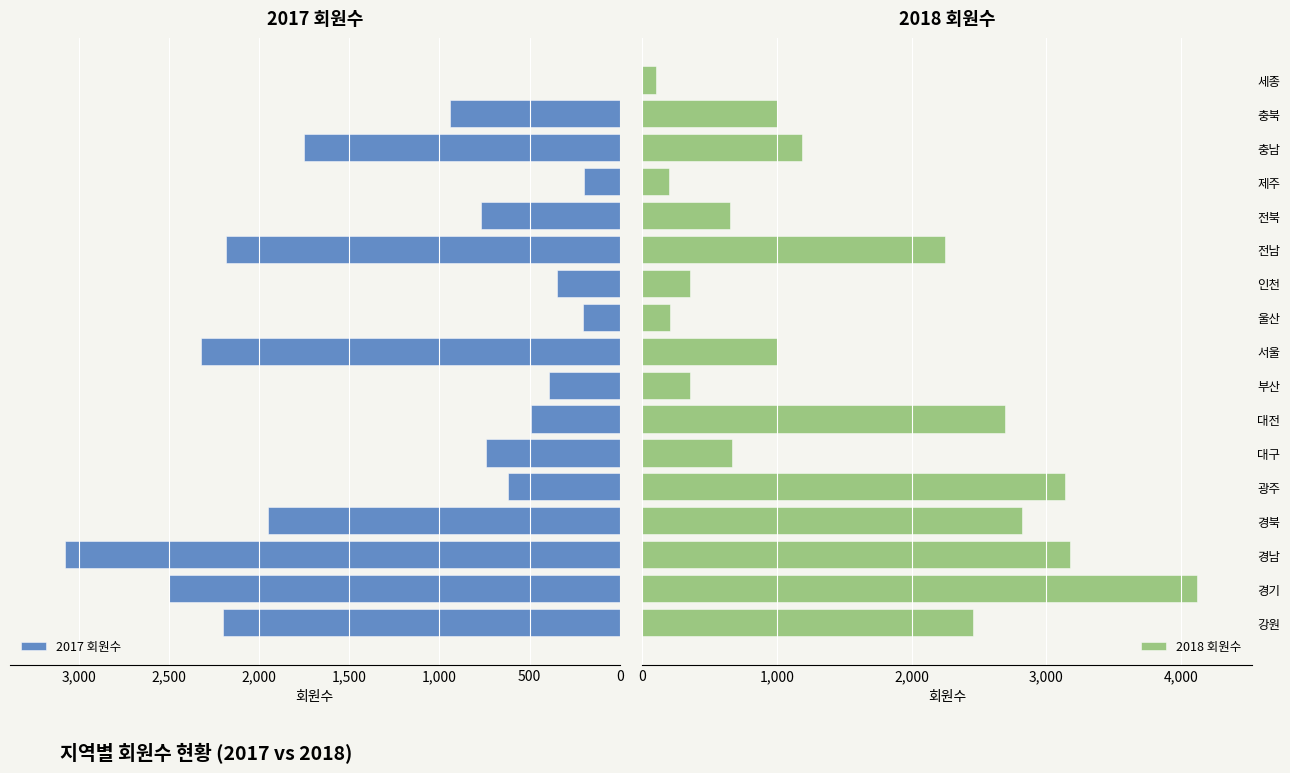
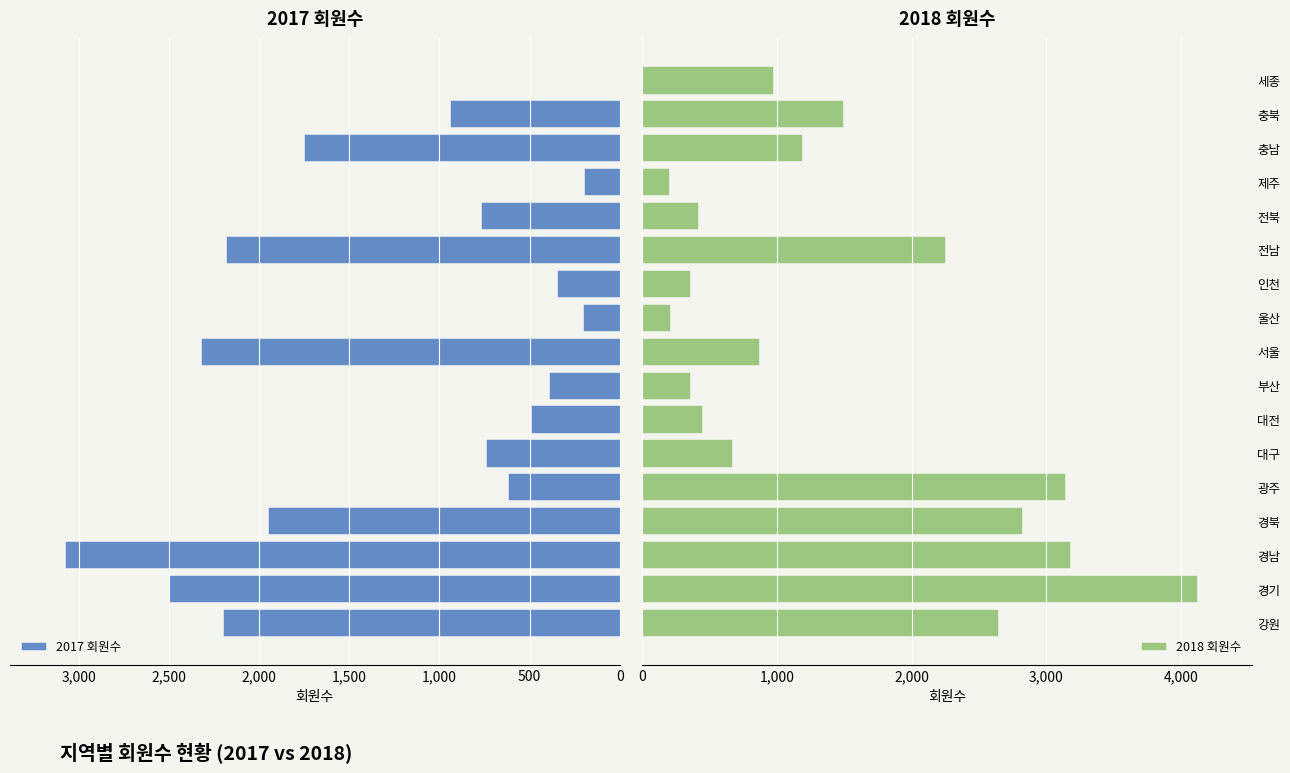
2018 회원수, 세종: 100 -> 970
2018 회원수, 충북: 1,000 -> 1,490
2018 회원수, 전북: 650 -> 420
2018 회원수, 서울: 1,000 -> 860
2018 회원수, 대전: 2,700 -> 440
2018 회원수, 강원: 2,460 -> 2,640
